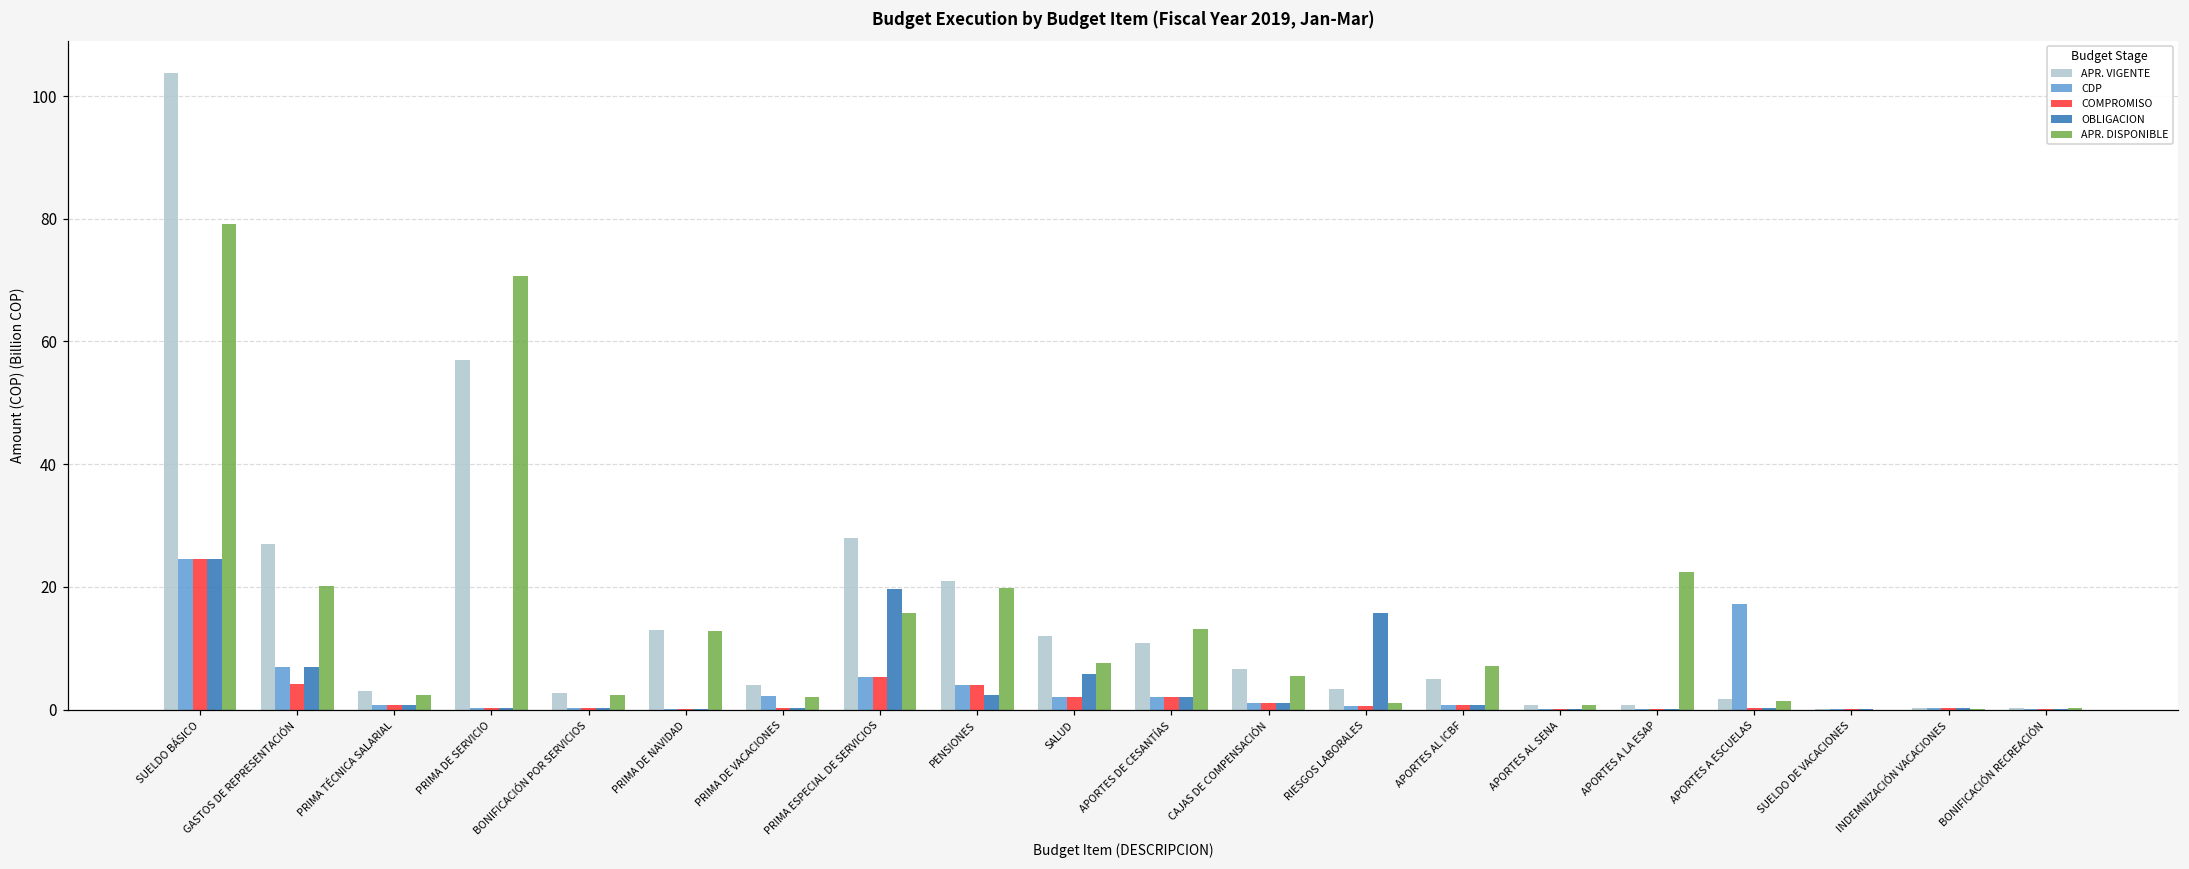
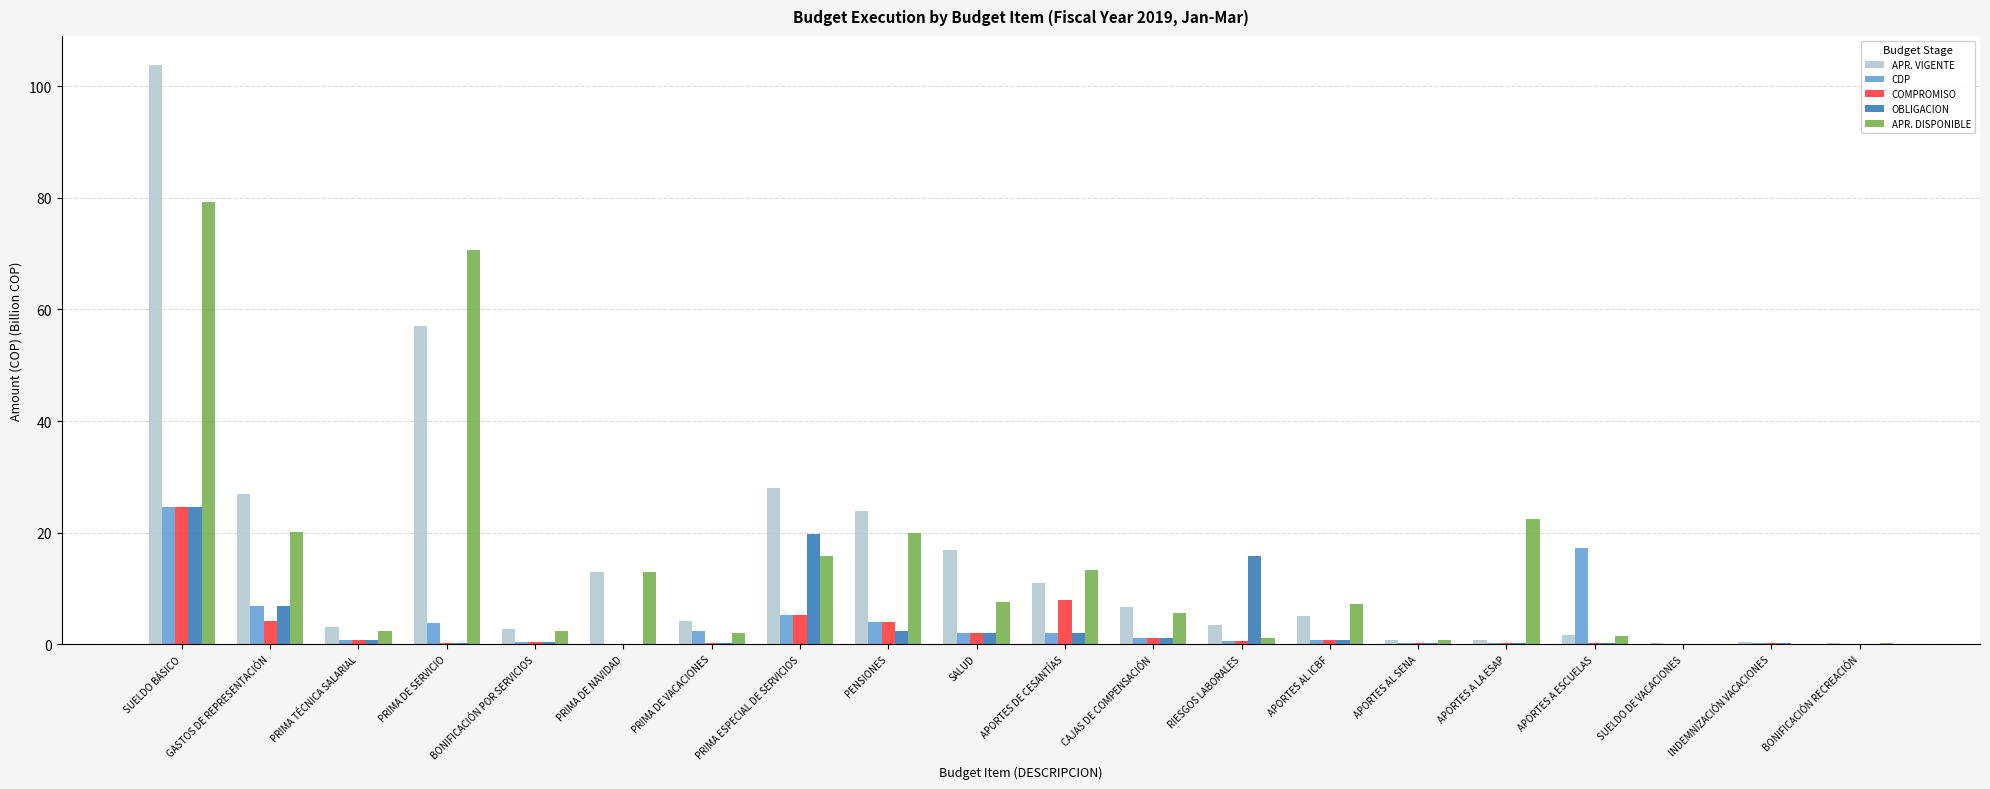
CDP, PRIMA DE SERVICIO: 0 -> 4
APR. VIGENTE, PENSIONES: 21 -> 24
APR. VIGENTE, SALUD: 12 -> 17
OBLIGACION, SALUD: 6 -> 2
COMPROMISO, APORTES DE CESANTÍAS: 2 -> 8
